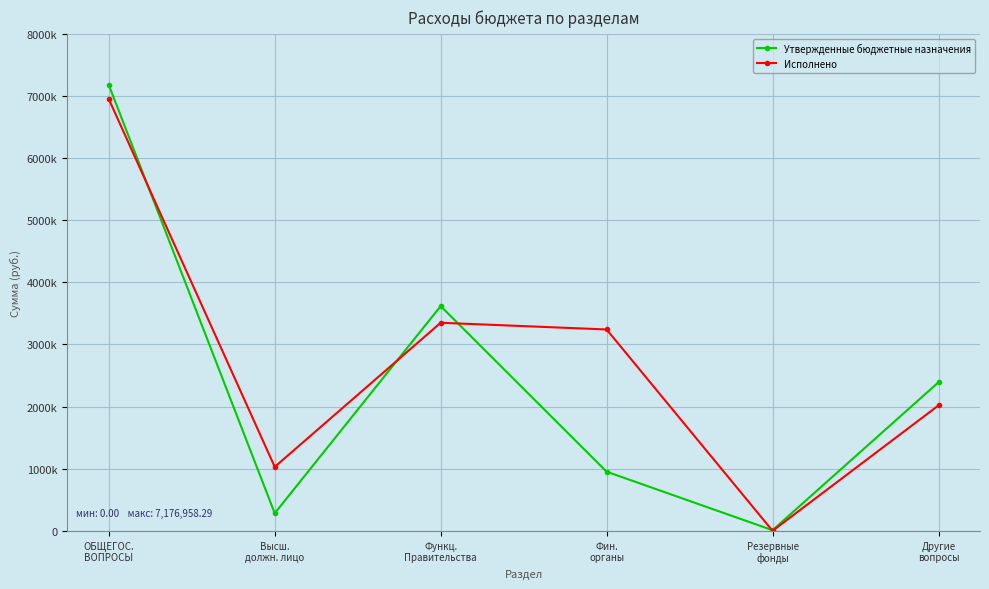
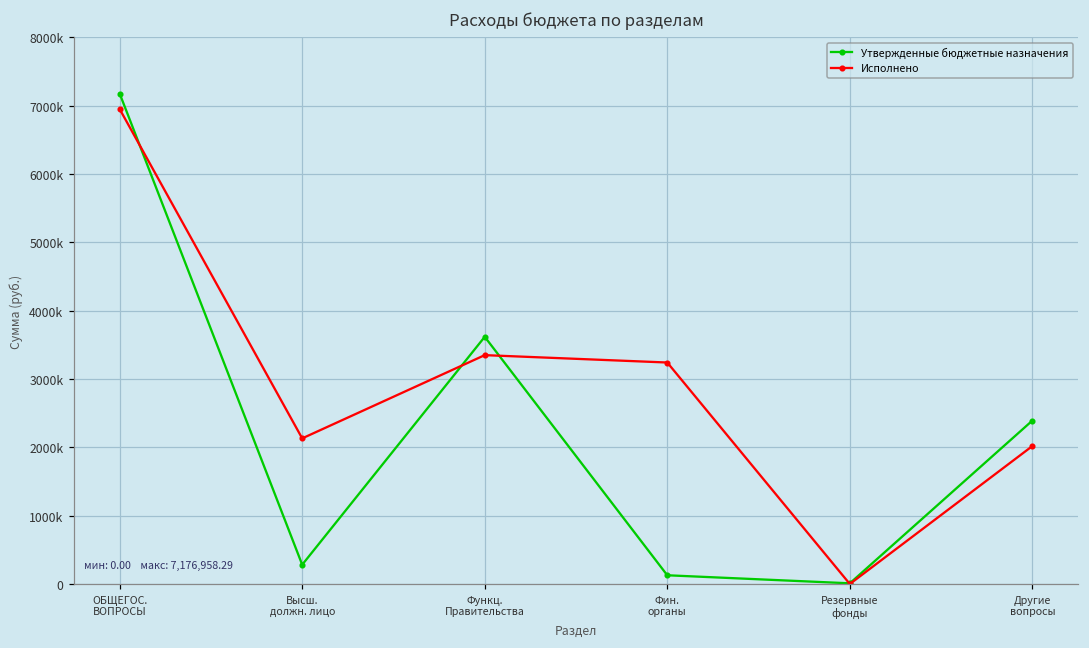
Исполнено, Высш. должн. лицо: 1000000 -> 2100000
Утвержденные бюджетные назначения, Фин. органы: 1000000 -> 100000
